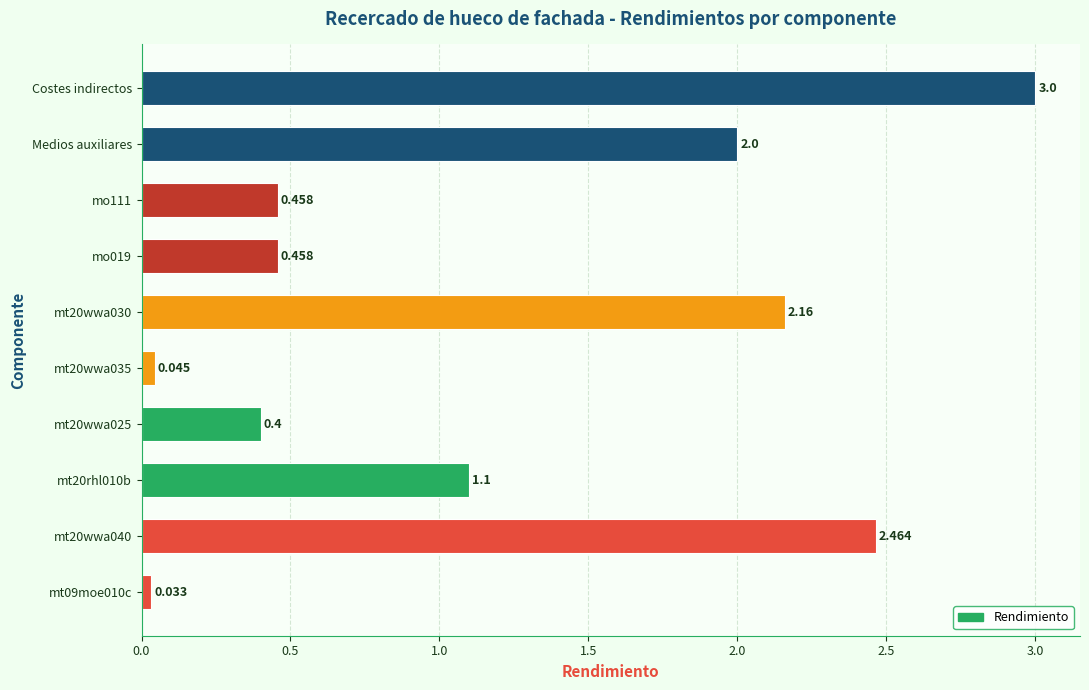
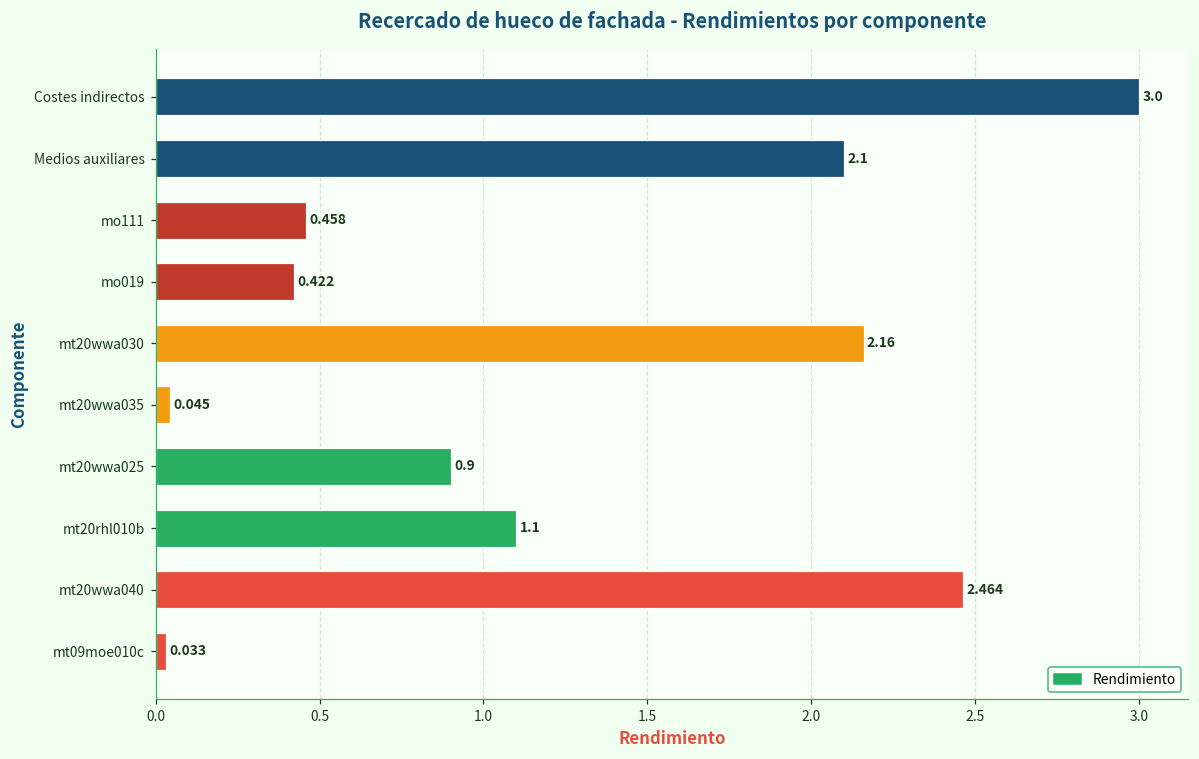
Medios auxiliares: 2.0 -> 2.1
mo019: 0.458 -> 0.422
mt20wwa025: 0.4 -> 0.9
